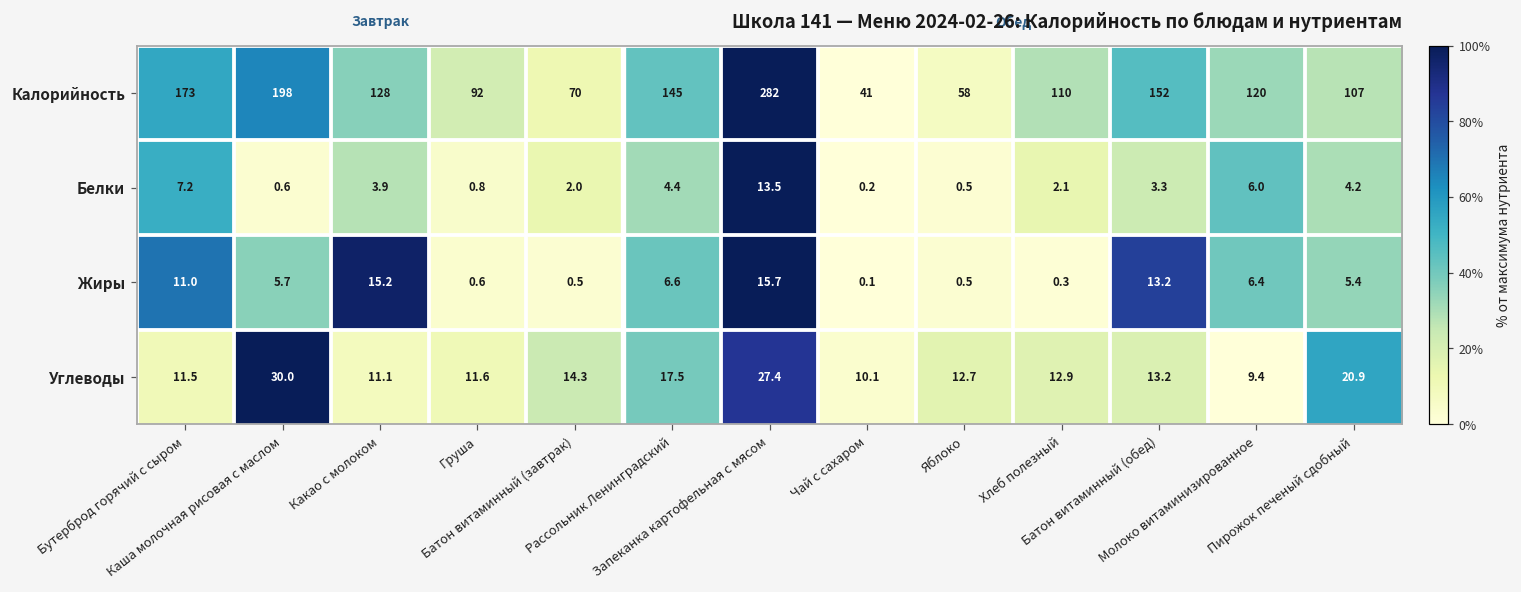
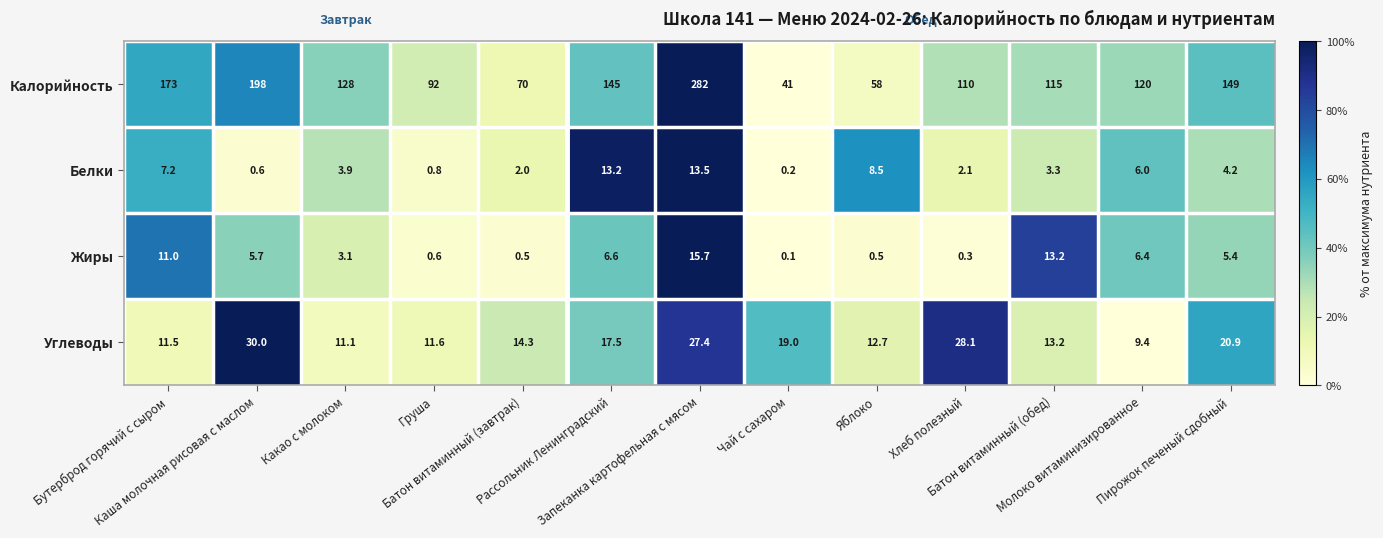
Калорийность, Батон витаминный (обед): 152 -> 115
Калорийность, Пирожок печеный сдобный: 107 -> 149
Белки, Рассольник Ленинградский: 4.4 -> 13.2
Белки, Яблоко: 0.5 -> 8.5
Жиры, Какао с молоком: 15.2 -> 3.1
Углеводы, Чай с сахаром: 10.1 -> 19.0
Углеводы, Хлеб полезный: 12.9 -> 28.1
